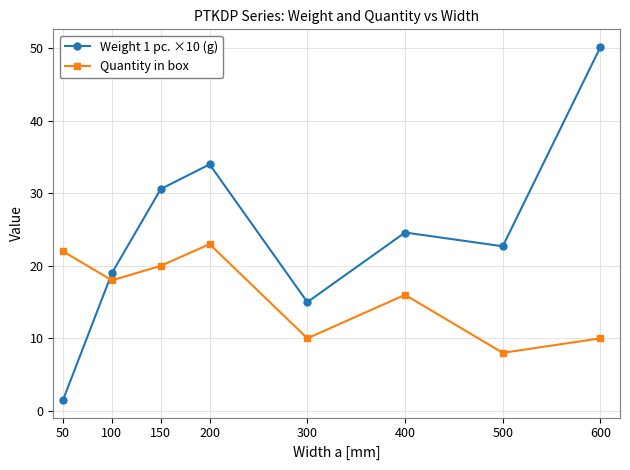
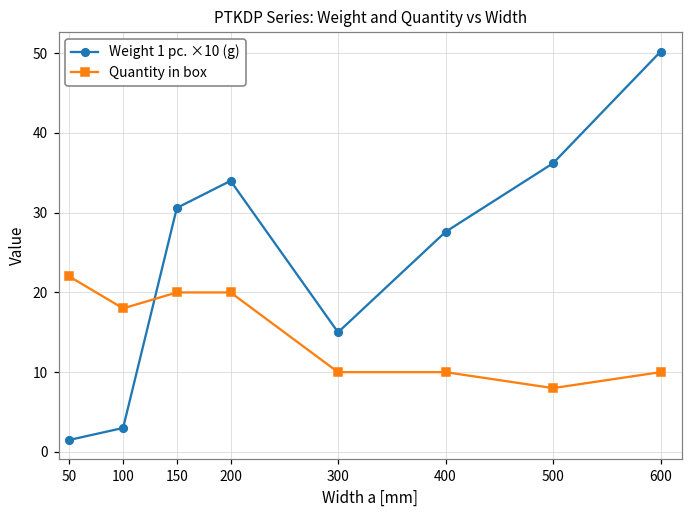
Weight 1 pc. ×10 (g), 100: 19 -> 3
Quantity in box, 200: 23 -> 20
Weight 1 pc. ×10 (g), 400: 25 -> 28
Quantity in box, 400: 16 -> 10
Weight 1 pc. ×10 (g), 500: 23 -> 36
